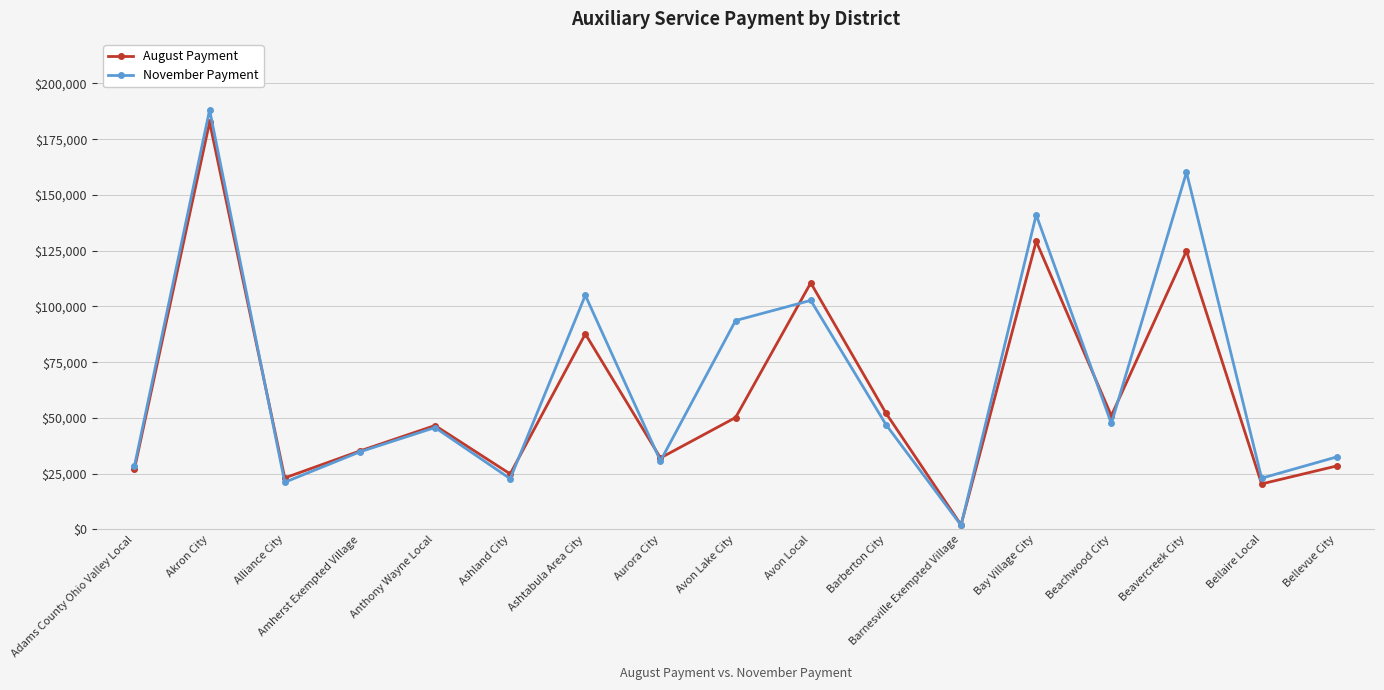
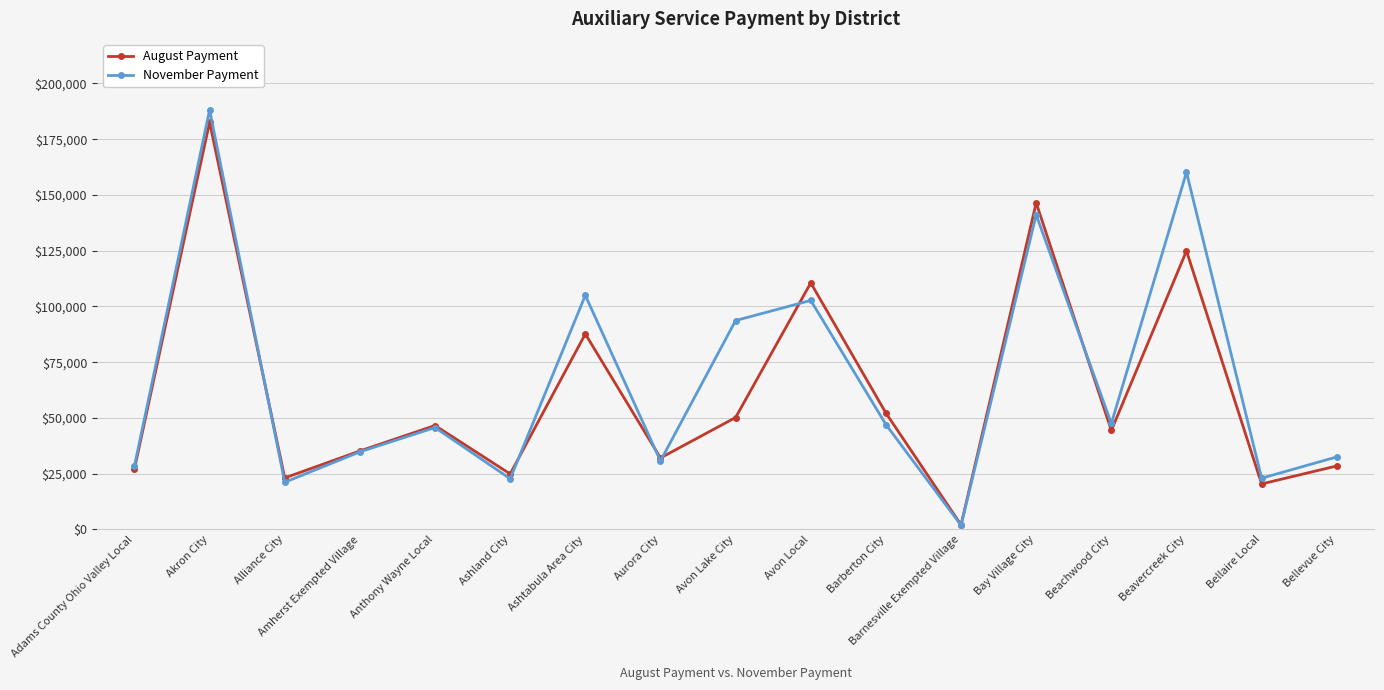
August Payment, Bay Village City: $129,000 -> $146,000
August Payment, Beachwood City: $51,000 -> $44,000
